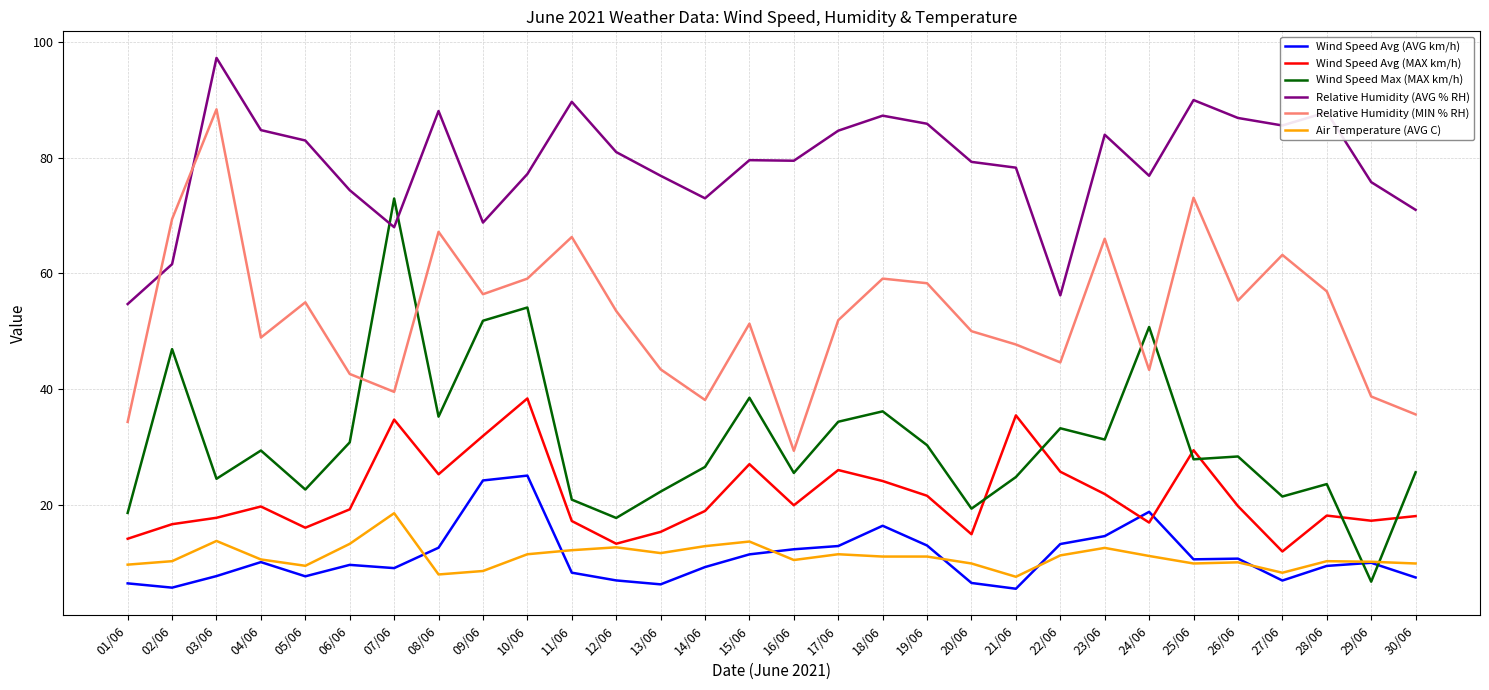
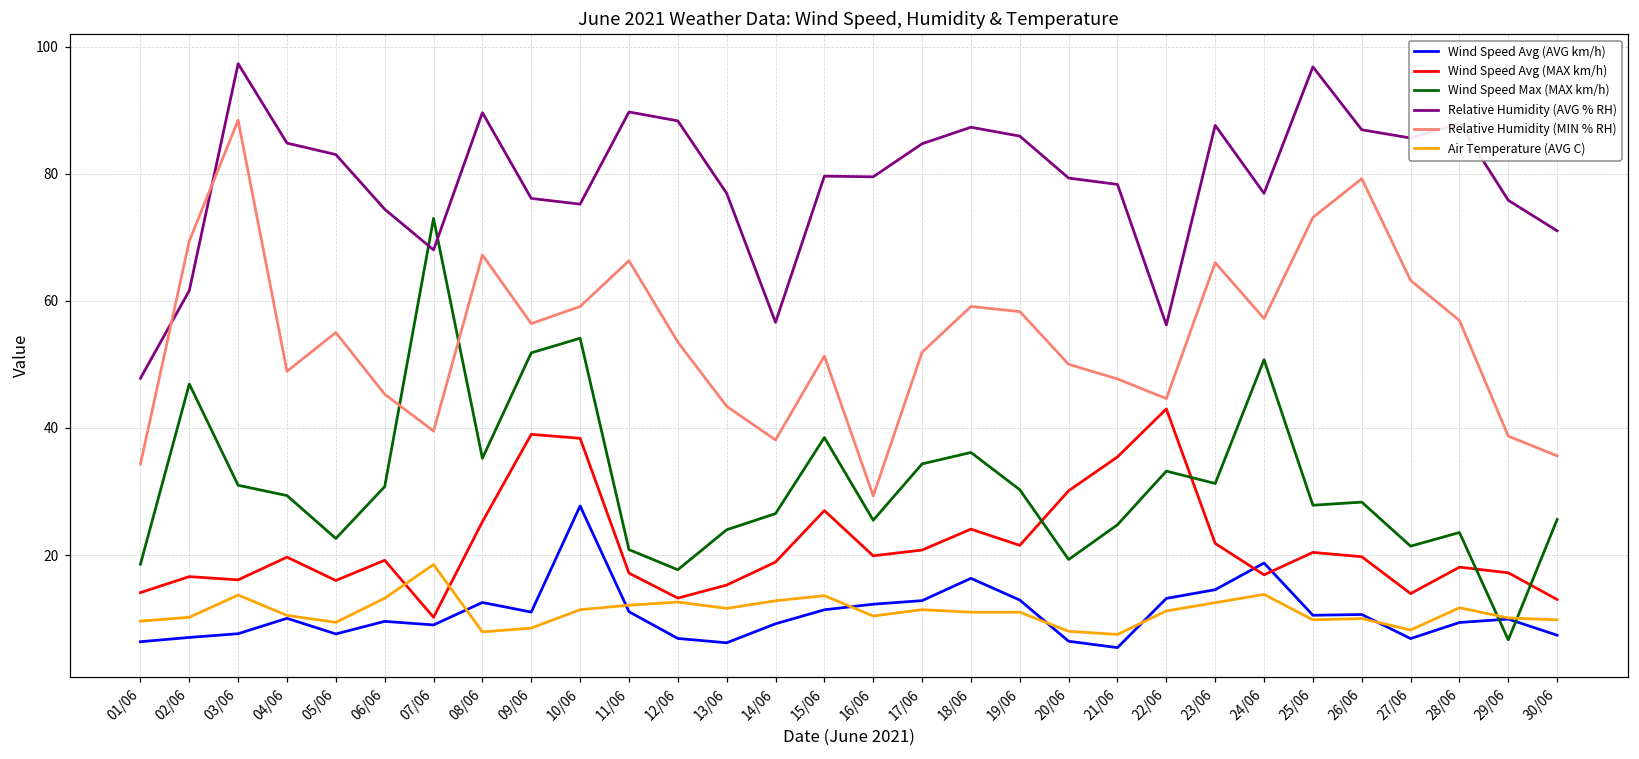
Relative Humidity (AVG % RH), 01/06: 55 -> 48
Wind Speed Avg (AVG km/h), 02/06: 6 -> 7
Wind Speed Avg (MAX km/h), 03/06: 18 -> 16
Wind Speed Max (MAX km/h), 03/06: 24 -> 31
Relative Humidity (MIN % RH), 06/06: 43 -> 45
Wind Speed Avg (MAX km/h), 07/06: 35 -> 10
Relative Humidity (AVG % RH), 08/06: 88 -> 90
Wind Speed Avg (AVG km/h), 09/06: 24 -> 11
Wind Speed Avg (MAX km/h), 09/06: 32 -> 39
Relative Humidity (AVG % RH), 09/06: 69 -> 76
Wind Speed Avg (AVG km/h), 10/06: 25 -> 28
Relative Humidity (AVG % RH), 10/06: 77 -> 75
Wind Speed Avg (AVG km/h), 11/06: 8 -> 11
Relative Humidity (AVG % RH), 12/06: 81 -> 88
Wind Speed Max (MAX km/h), 13/06: 22 -> 24
Relative Humidity (AVG % RH), 14/06: 73 -> 57
Wind Speed Avg (MAX km/h), 17/06: 26 -> 21
Wind Speed Avg (MAX km/h), 20/06: 15 -> 30
Air Temperature (AVG C), 20/06: 10 -> 8
Wind Speed Avg (MAX km/h), 22/06: 26 -> 43
Relative Humidity (AVG % RH), 23/06: 84 -> 88
Relative Humidity (MIN % RH), 24/06: 43 -> 57
Air Temperature (AVG C), 24/06: 11 -> 14
Wind Speed Avg (MAX km/h), 25/06: 29 -> 20
Relative Humidity (AVG % RH), 25/06: 90 -> 97
Relative Humidity (MIN % RH), 26/06: 55 -> 79
Wind Speed Avg (MAX km/h), 27/06: 12 -> 14
Air Temperature (AVG C), 28/06: 10 -> 12
Wind Speed Avg (MAX km/h), 30/06: 18 -> 13
